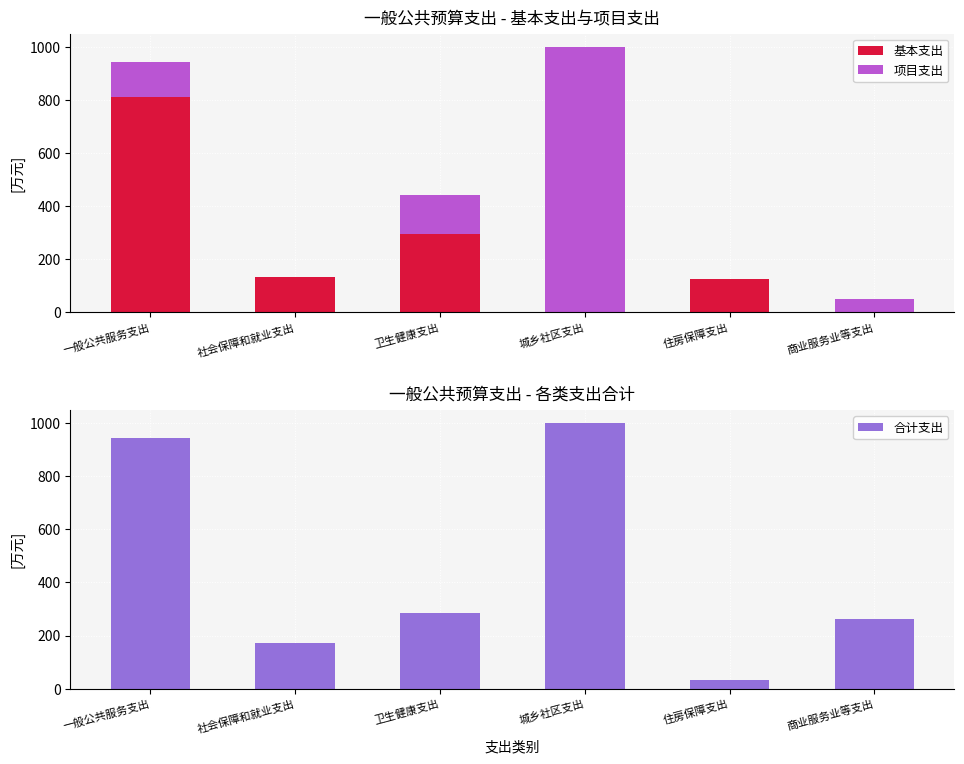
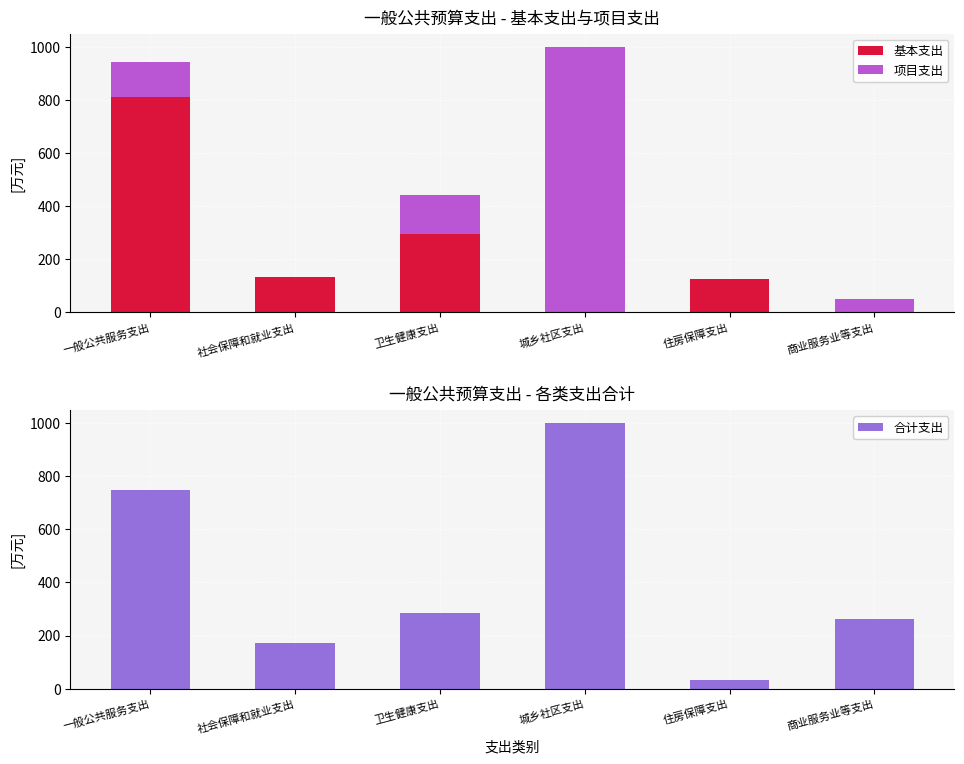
一般公共预算支出 - 各类支出合计, 一般公共服务支出: 940 -> 750
